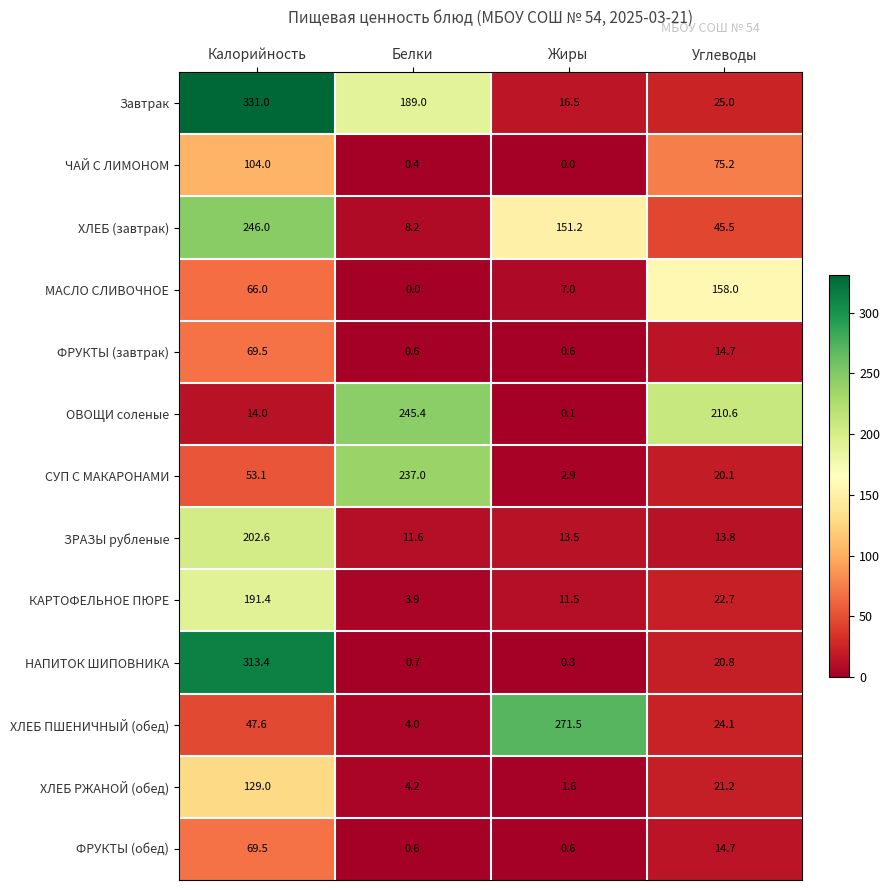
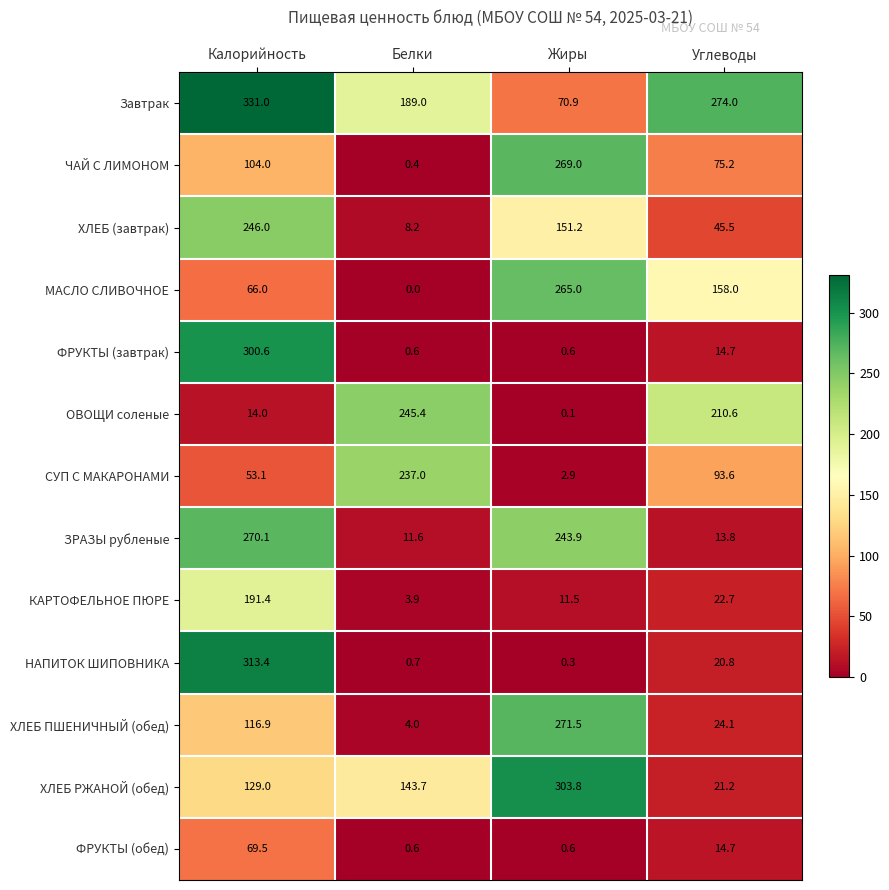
Завтрак, Жиры: 16.5 -> 70.9
Завтрак, Углеводы: 25.0 -> 274.0
ЧАЙ С ЛИМОНОМ, Жиры: 0.0 -> 269.0
МАСЛО СЛИВОЧНОЕ, Жиры: 7.0 -> 265.0
ФРУКТЫ (завтрак), Калорийность: 69.5 -> 300.6
СУП С МАКАРОНАМИ, Углеводы: 20.1 -> 93.6
ЗРАЗЫ рубленые, Калорийность: 202.6 -> 270.1
ЗРАЗЫ рубленые, Жиры: 13.5 -> 243.9
ХЛЕБ ПШЕНИЧНЫЙ (обед), Калорийность: 47.6 -> 116.9
ХЛЕБ РЖАНОЙ (обед), Белки: 4.2 -> 143.7
ХЛЕБ РЖАНОЙ (обед), Жиры: 1.6 -> 303.8
